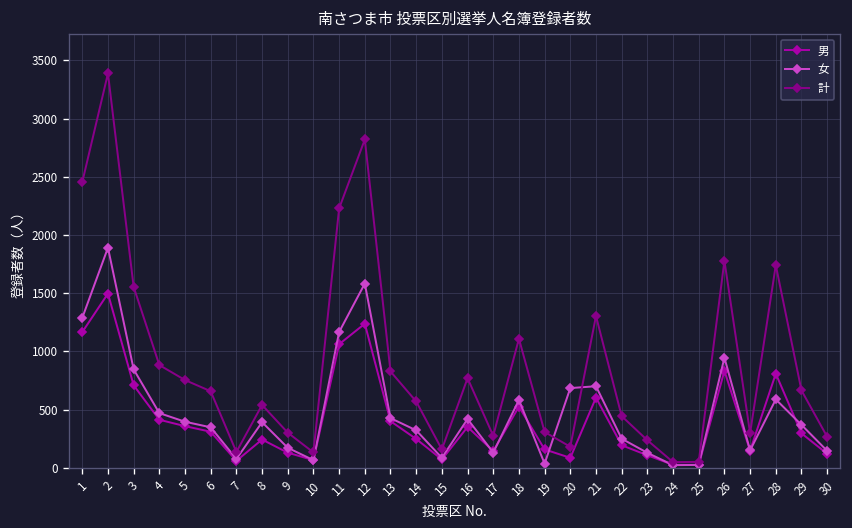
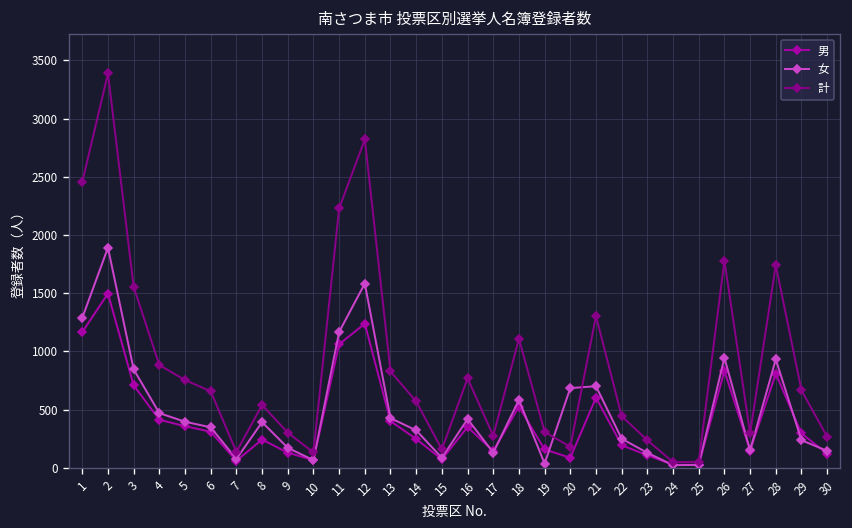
女, 28: 600 -> 900
女, 29: 400 -> 200
